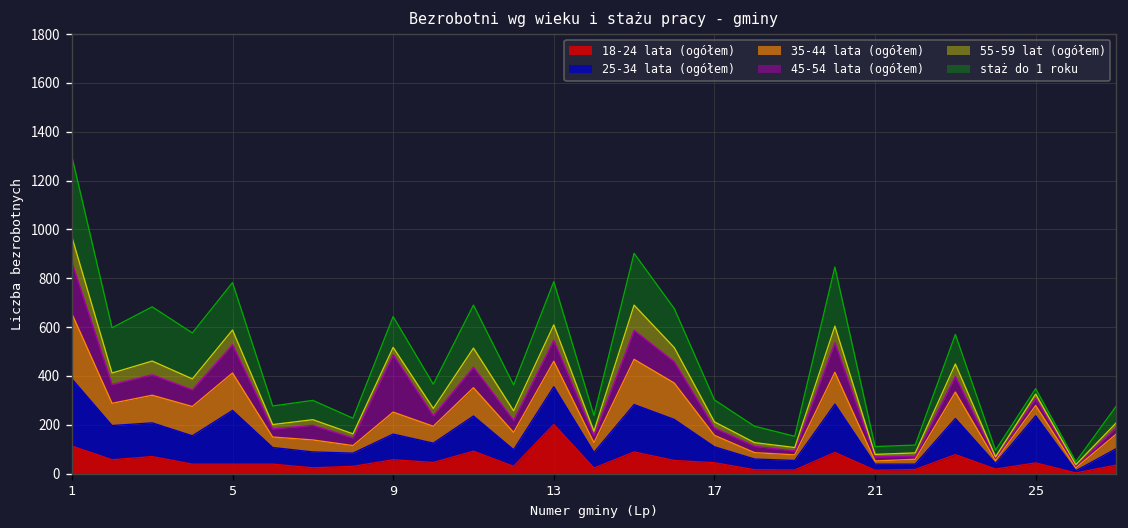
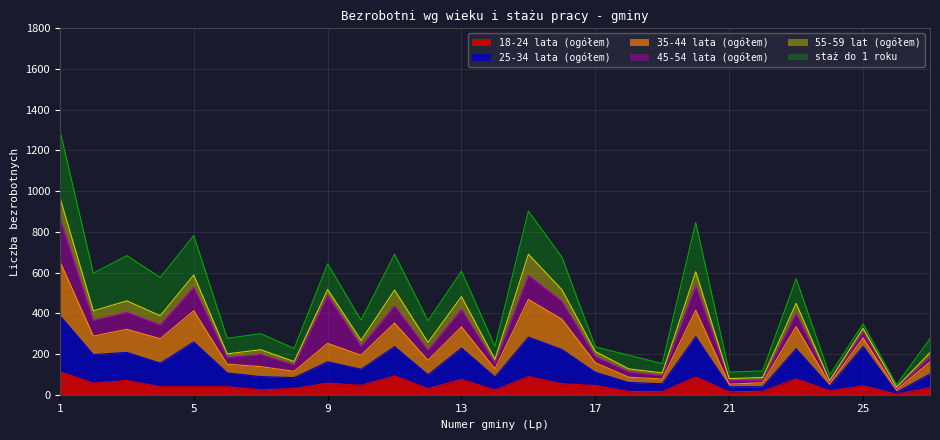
18-24 lata (ogółem), 13: 200 -> 80
staż do 1 roku, 13: 180 -> 130
staż do 1 roku, 17: 90 -> 20
